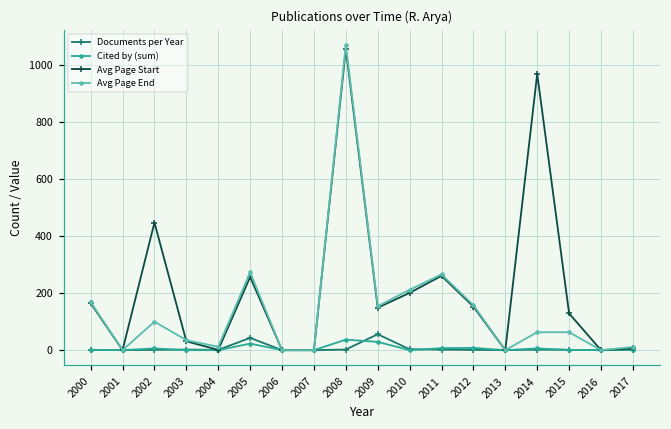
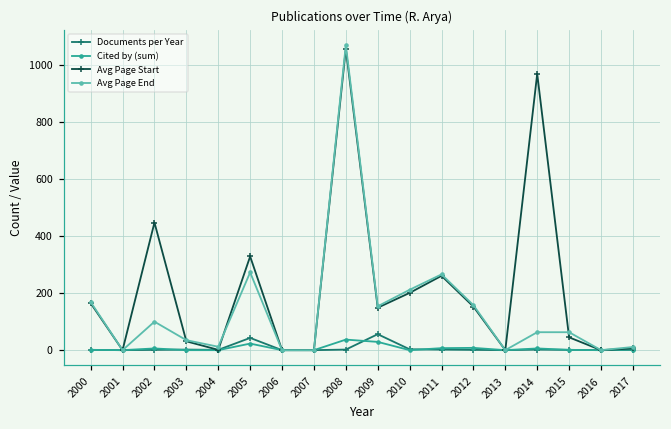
Avg Page Start, 2005: 260 -> 330
Avg Page Start, 2015: 130 -> 50
